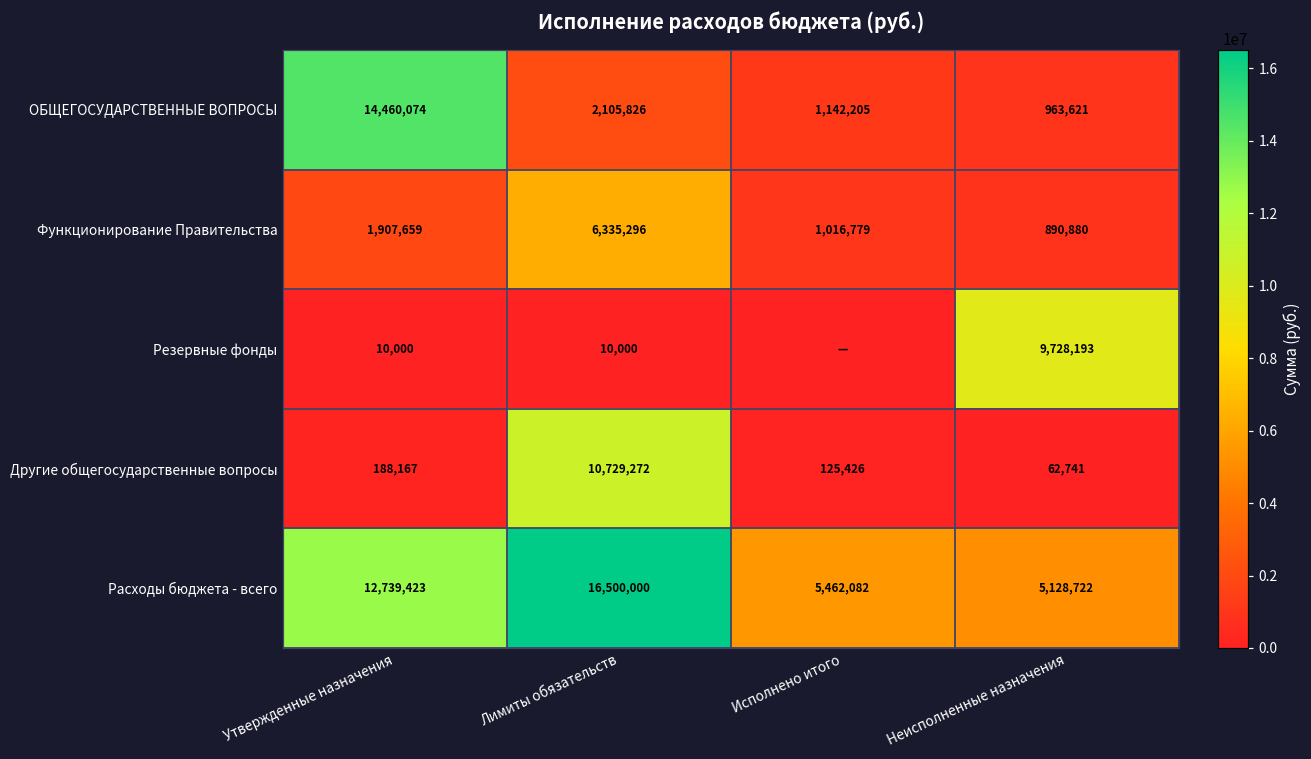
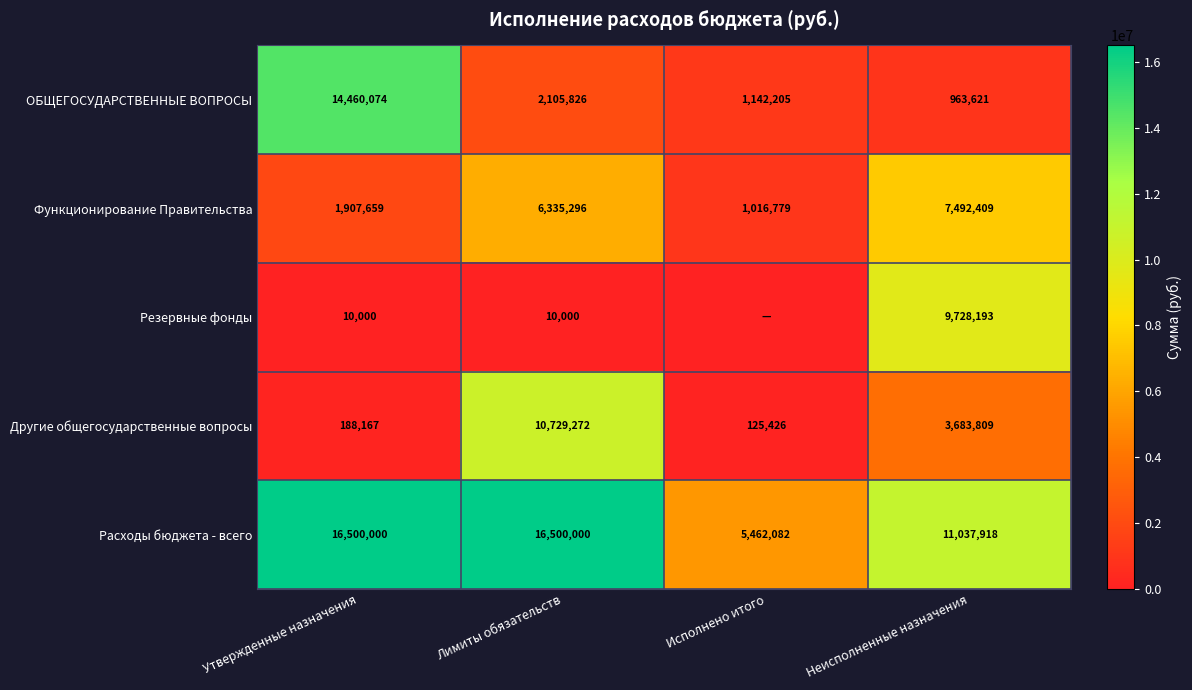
Функционирование Правительства, Неисполненные назначения: 890,880 -> 7,492,409
Другие общегосударственные вопросы, Неисполненные назначения: 62,741 -> 3,683,809
Расходы бюджета - всего, Утвержденные назначения: 12,739,423 -> 16,500,000
Расходы бюджета - всего, Неисполненные назначения: 5,128,722 -> 11,037,918
